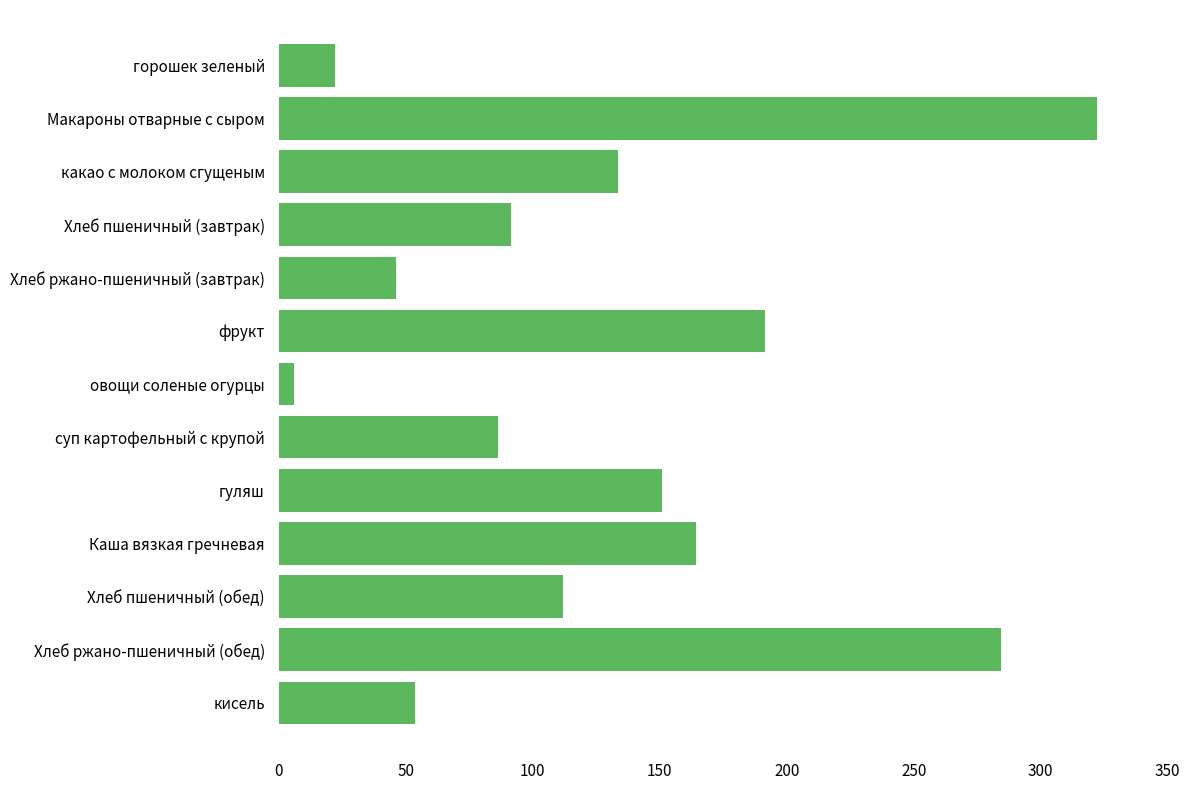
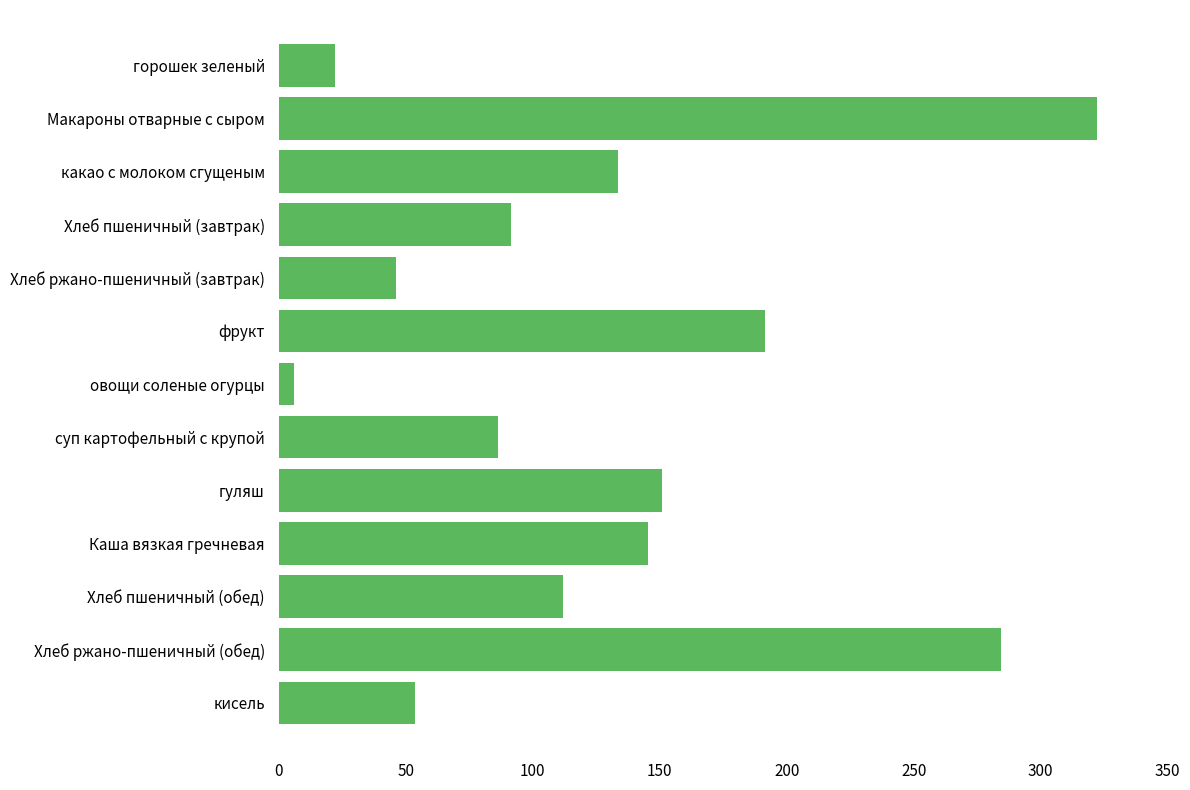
Каша вязкая гречневая: 164 -> 146
